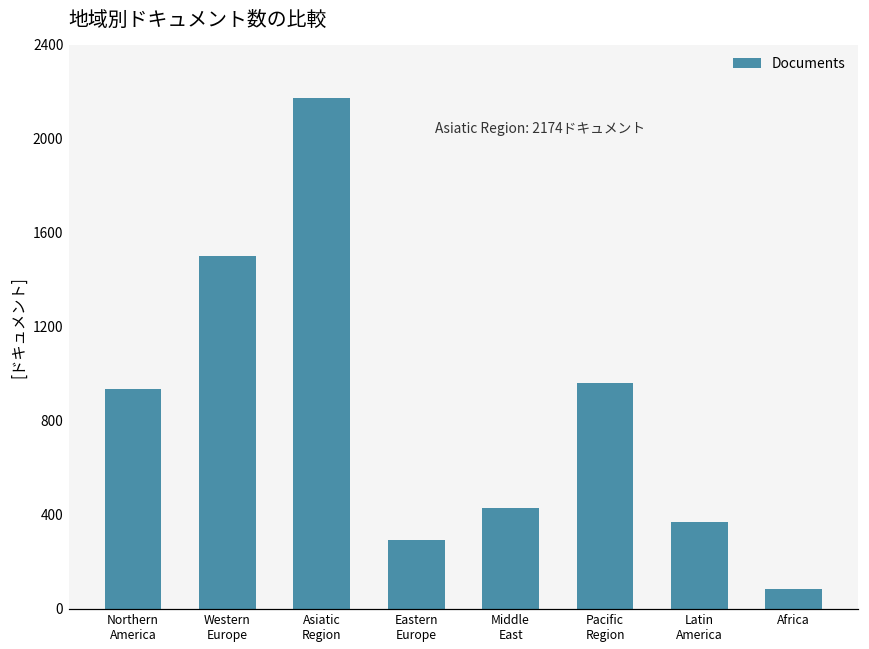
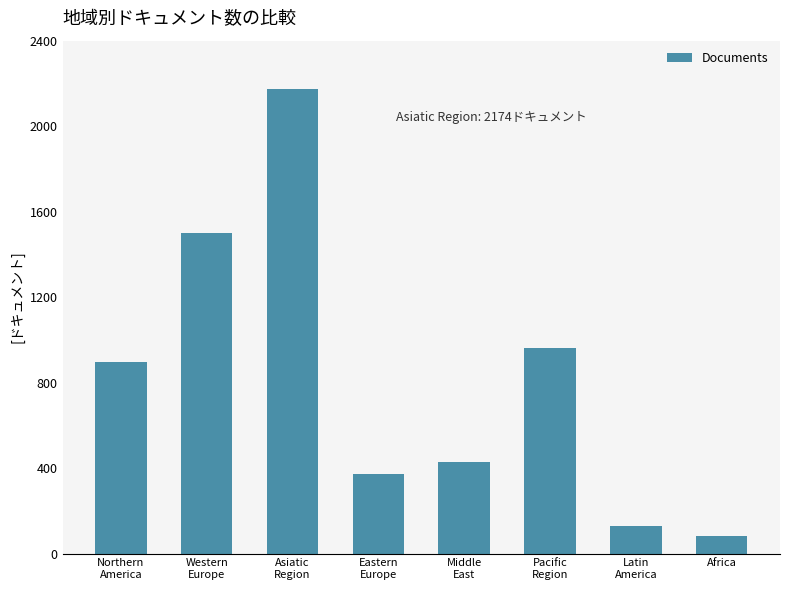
Northern America: 940 -> 890
Eastern Europe: 290 -> 370
Latin America: 370 -> 130
